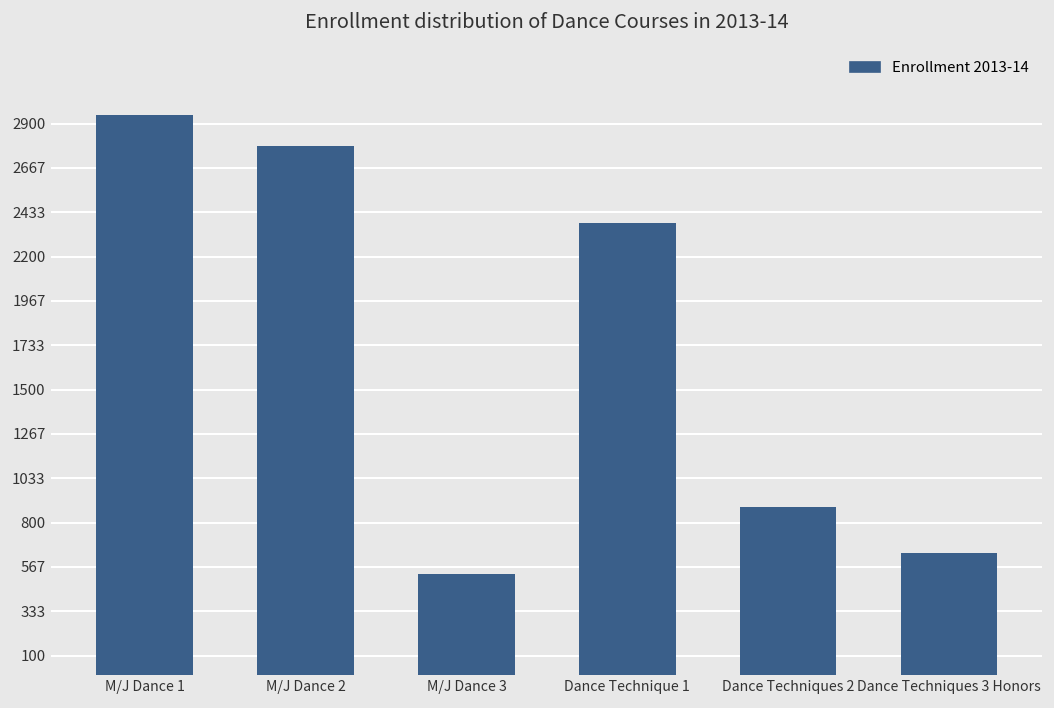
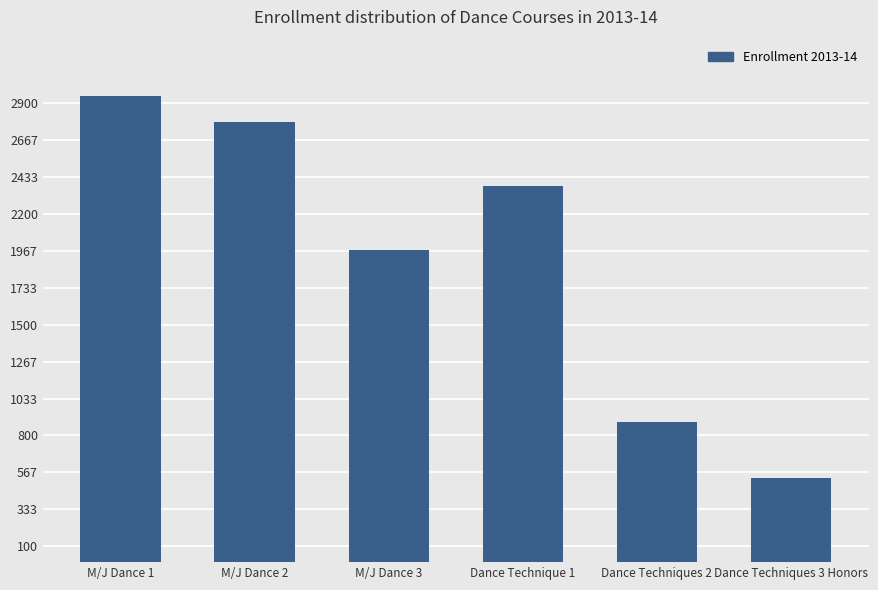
M/J Dance 3: 530 -> 1970
Dance Techniques 3 Honors: 640 -> 530
